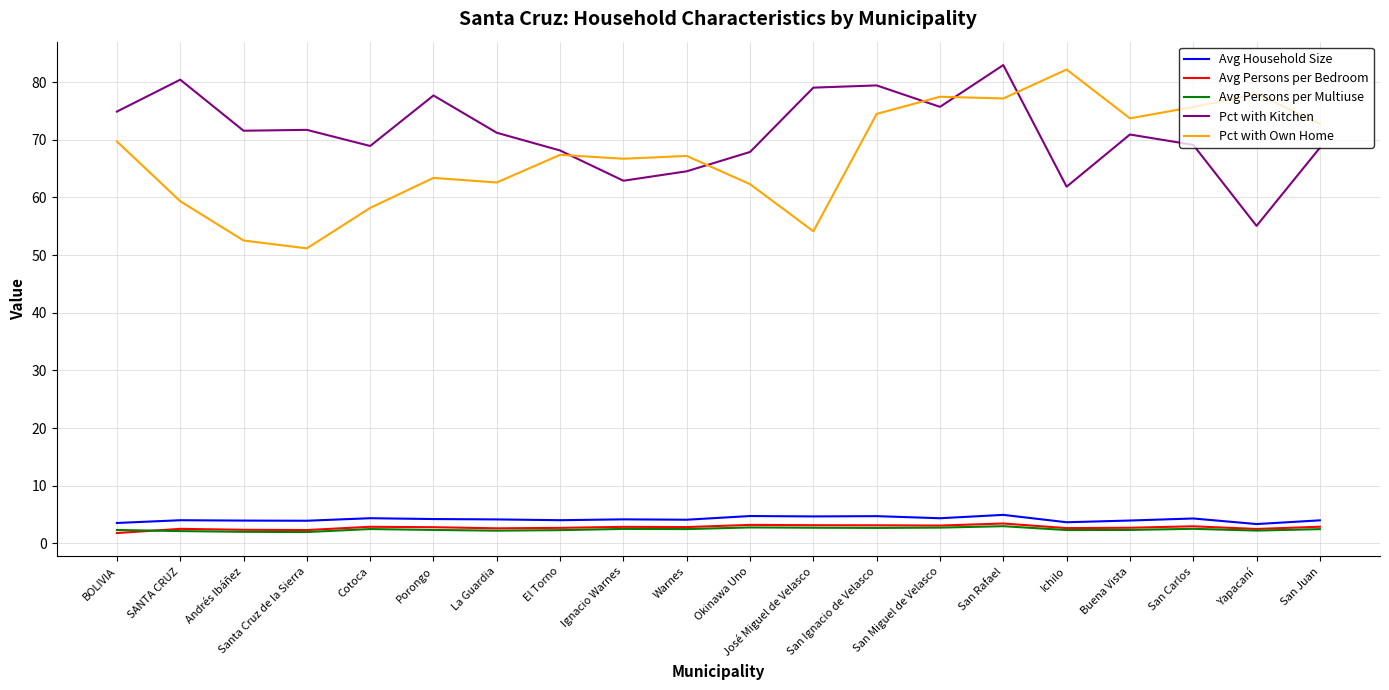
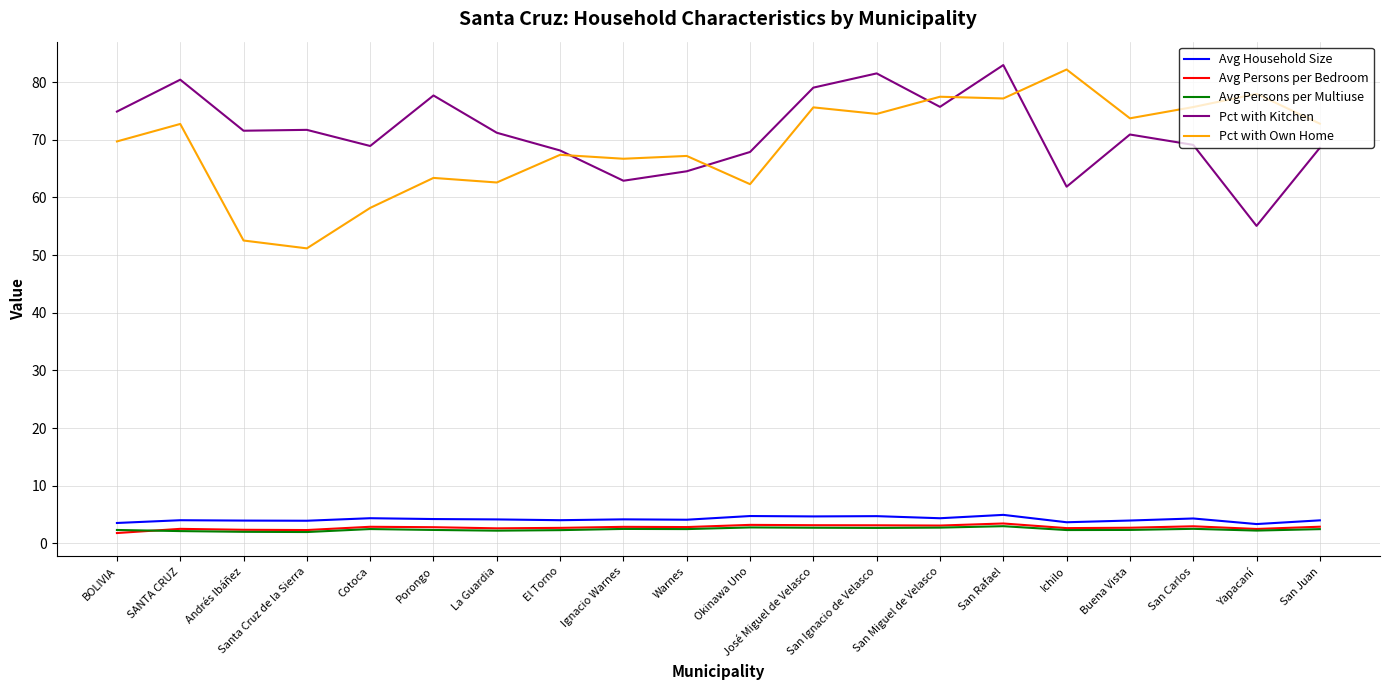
Pct with Own Home, SANTA CRUZ: 59 -> 73
Pct with Own Home, José Miguel de Velasco: 54 -> 76
Pct with Kitchen, San Ignacio de Velasco: 79 -> 82
